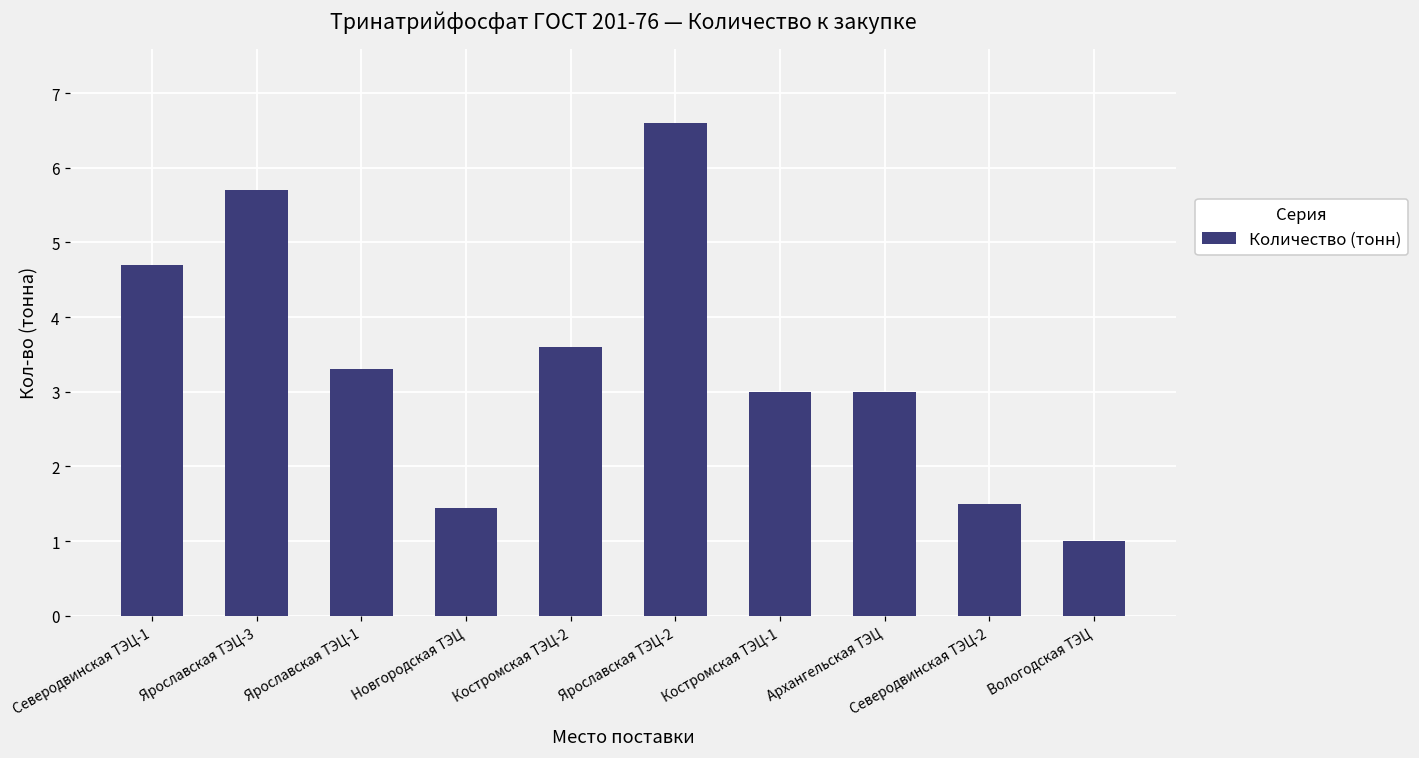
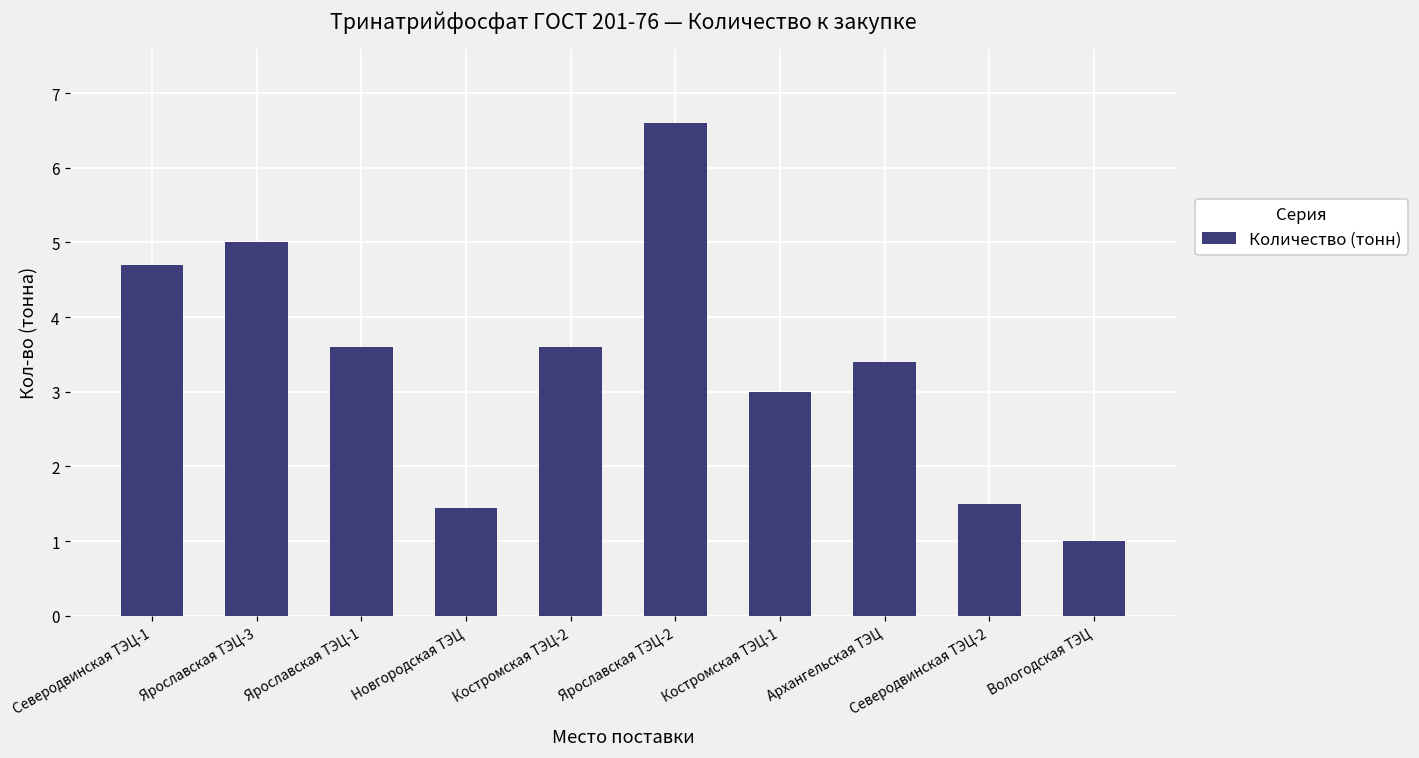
Ярославская ТЭЦ-3: 5.7 -> 5.0
Ярославская ТЭЦ-1: 3.3 -> 3.6
Архангельская ТЭЦ: 3.0 -> 3.4
